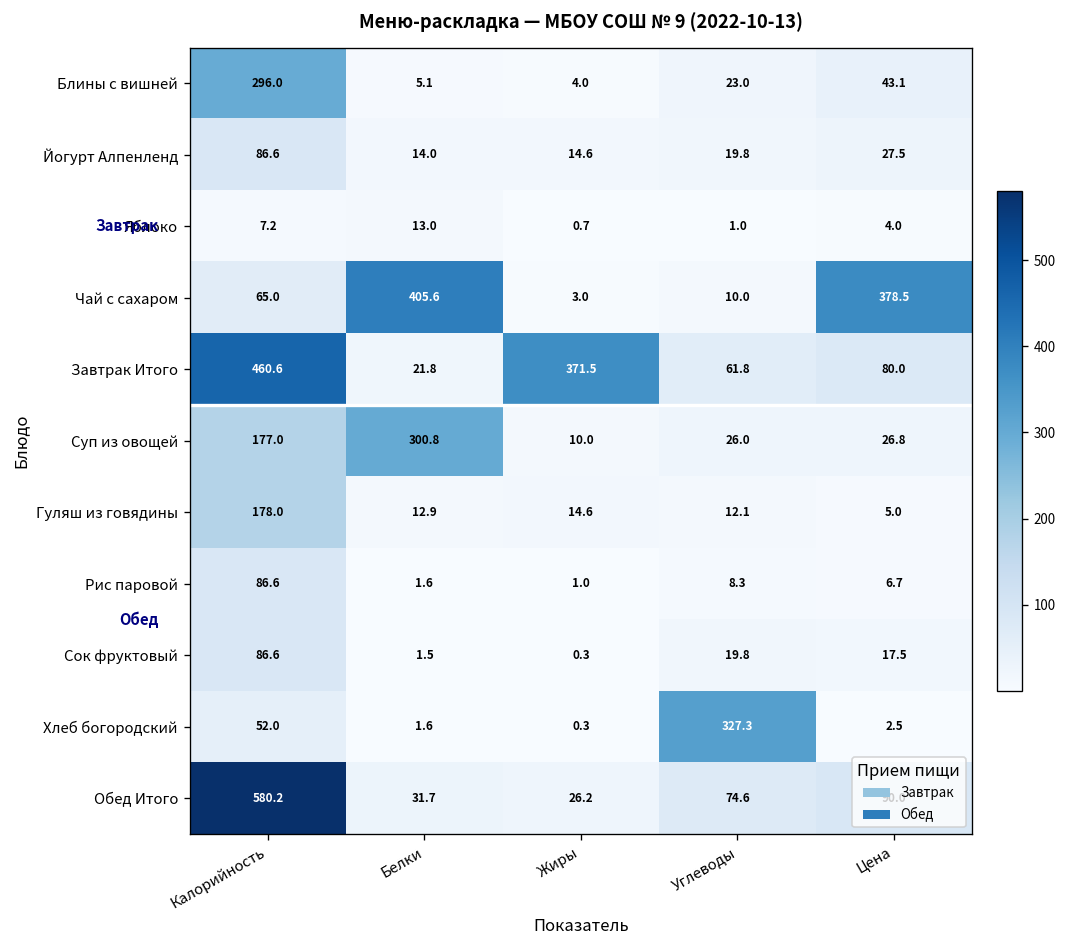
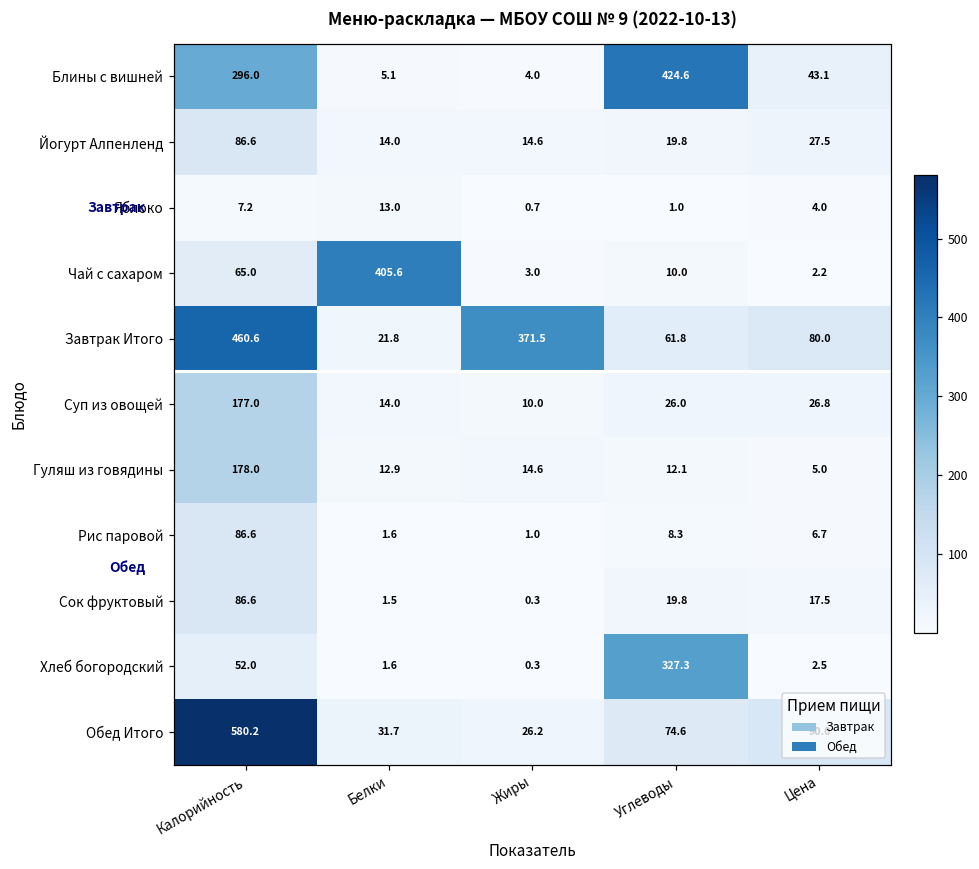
Блины с вишней, Углеводы: 23.0 -> 424.6
Чай с сахаром, Цена: 378.5 -> 2.2
Суп из овощей, Белки: 300.8 -> 14.0
